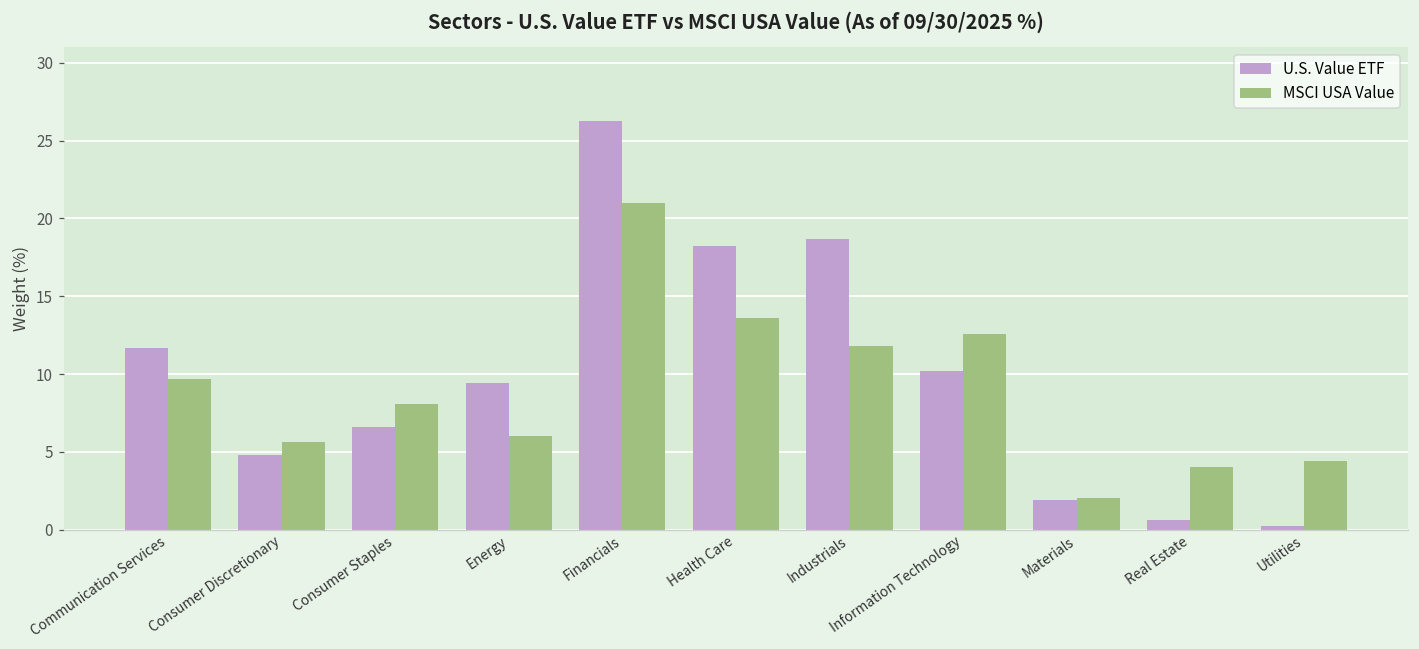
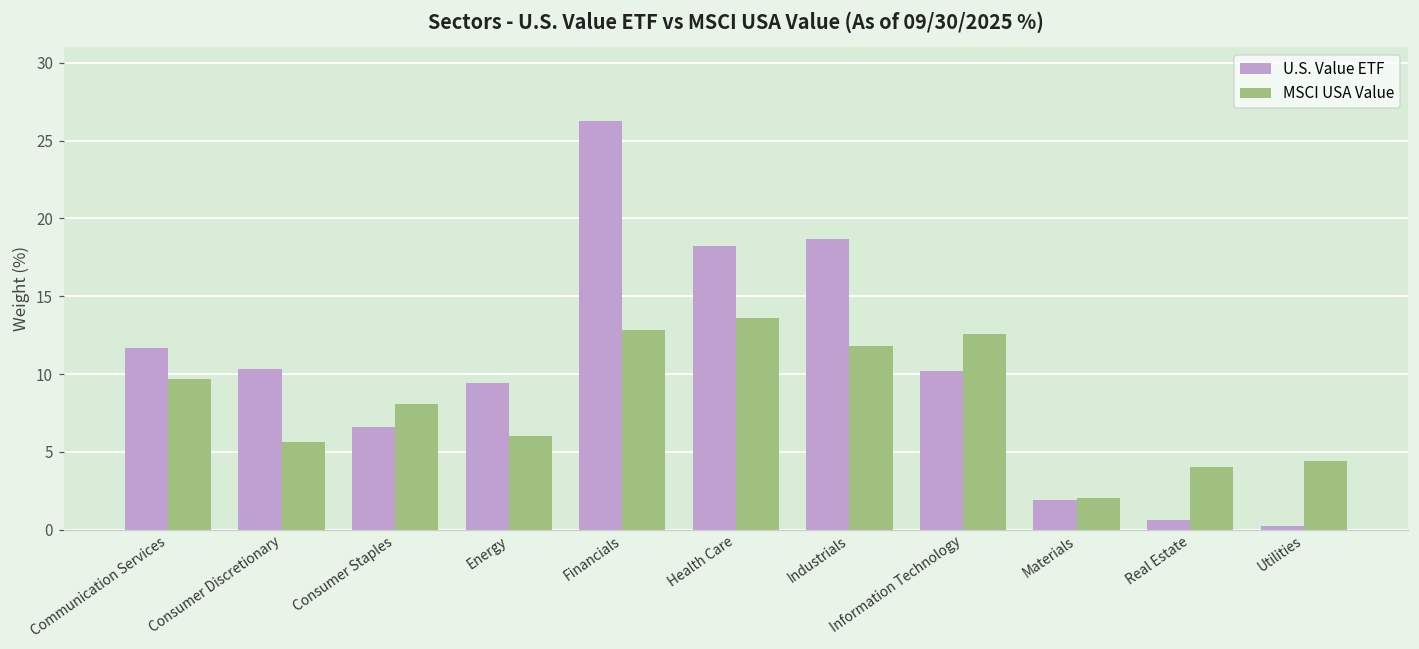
U.S. Value ETF, Consumer Discretionary: 4.8 -> 10.3
MSCI USA Value, Financials: 21.0 -> 12.8
